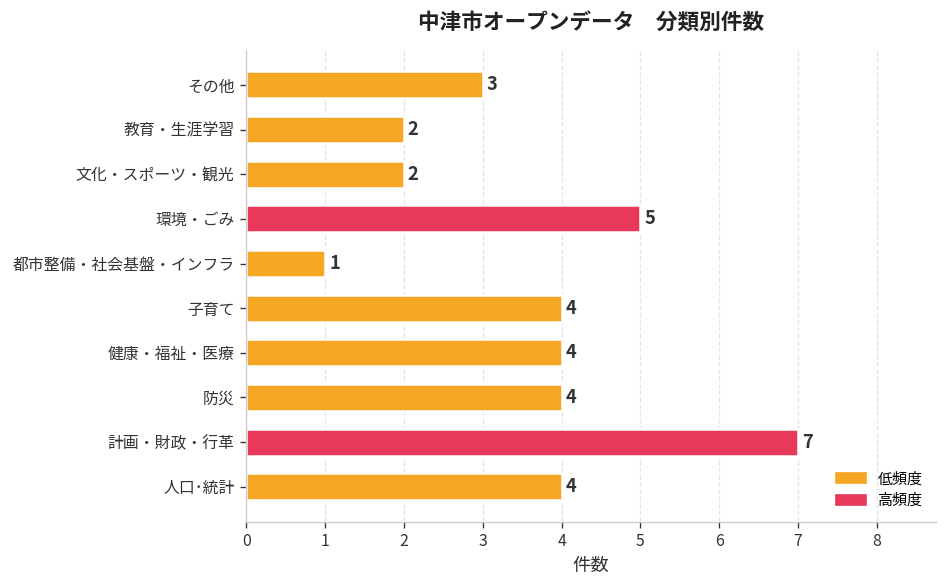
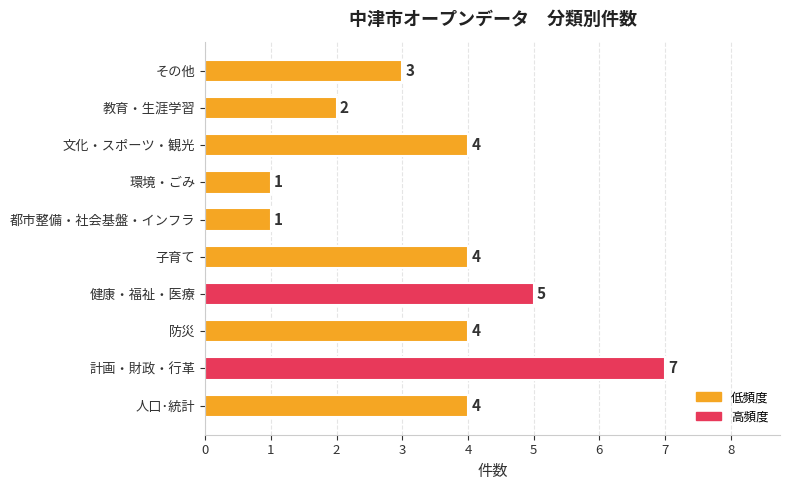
文化・スポーツ・観光: 2 -> 4
環境・ごみ: 5 -> 1
健康・福祉・医療: 4 -> 5
